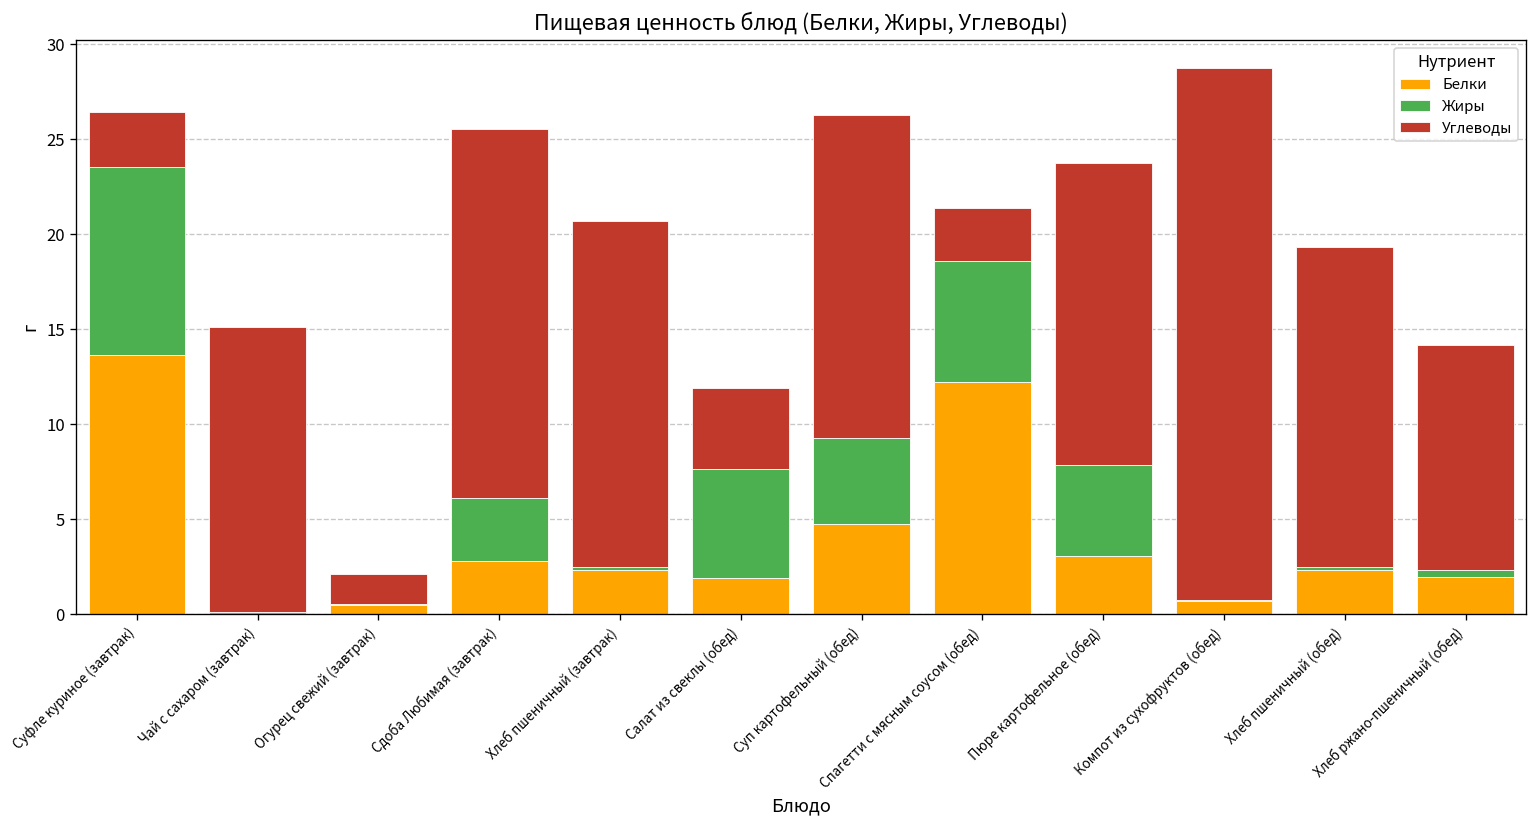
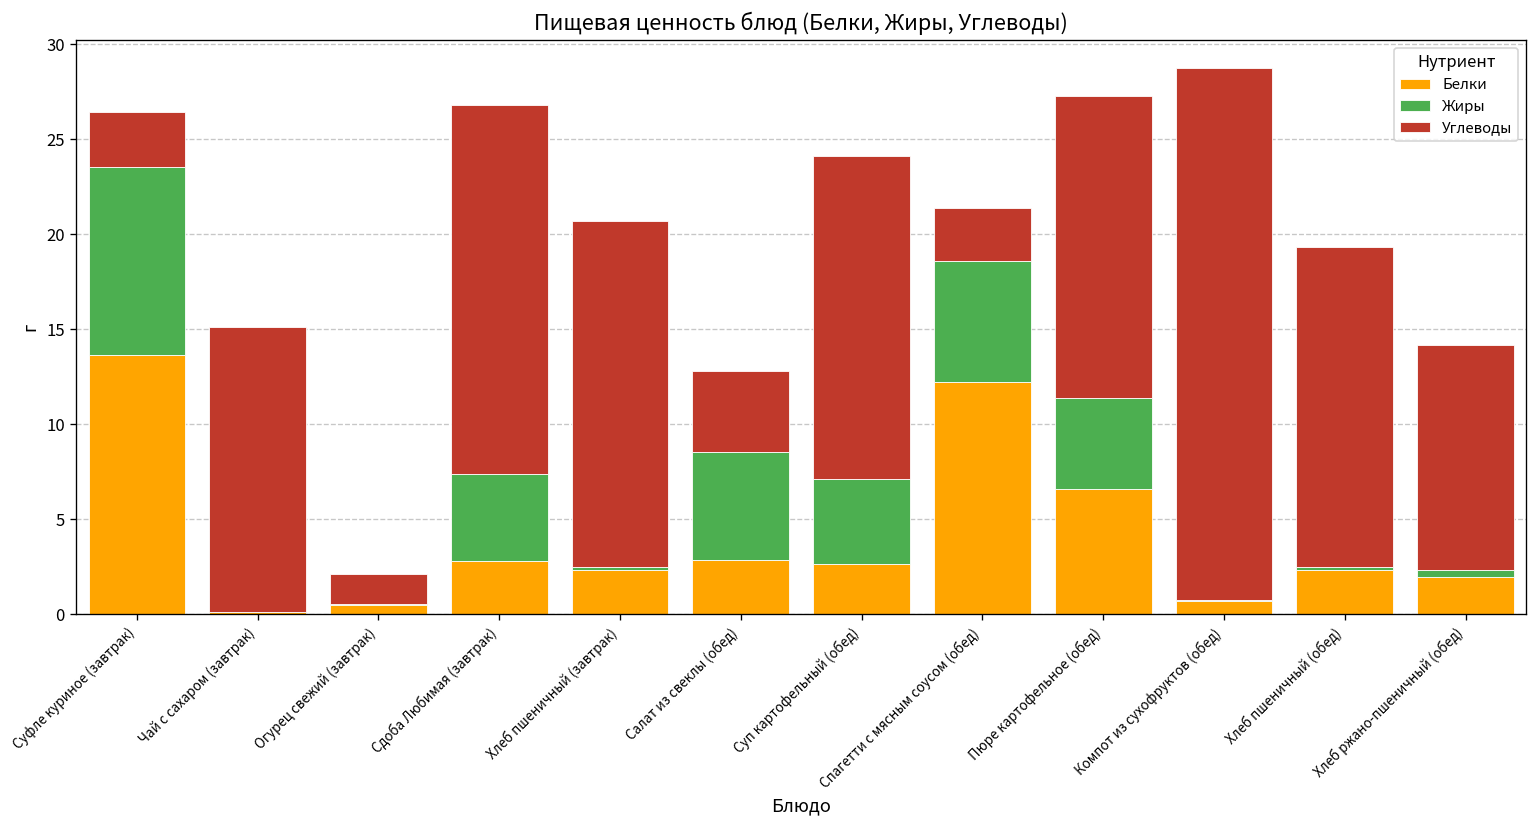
Жиры, Сдоба Любимая (завтрак): 3.3 -> 4.5
Белки, Салат из свеклы (обед): 1.9 -> 2.8
Белки, Суп картофельный (обед): 4.7 -> 2.6
Белки, Пюре картофельное (обед): 3.1 -> 6.6
